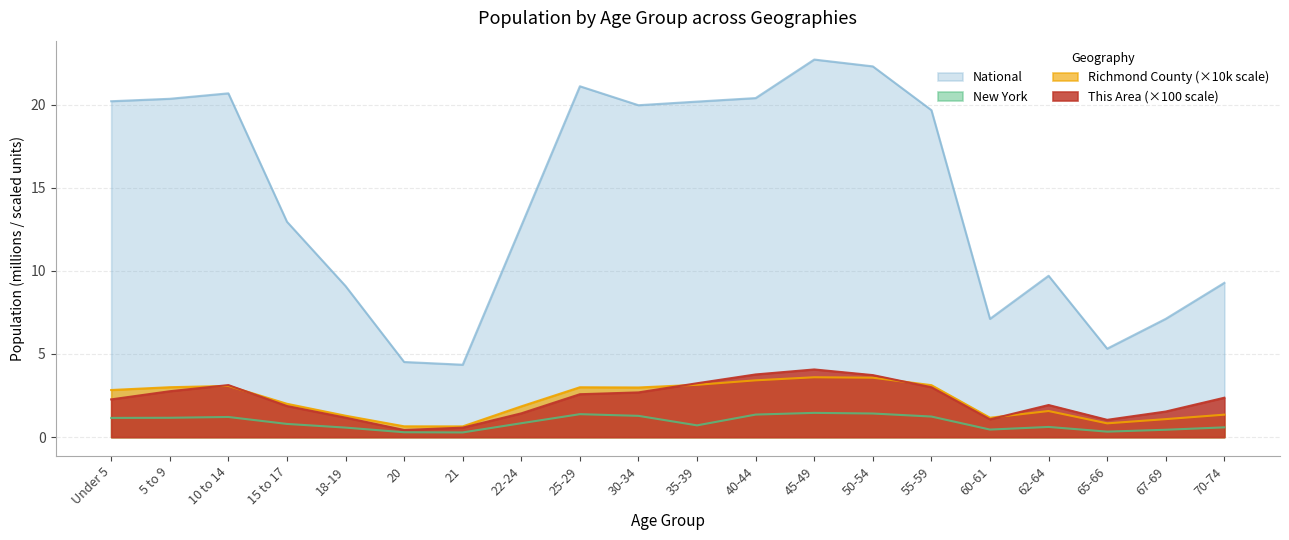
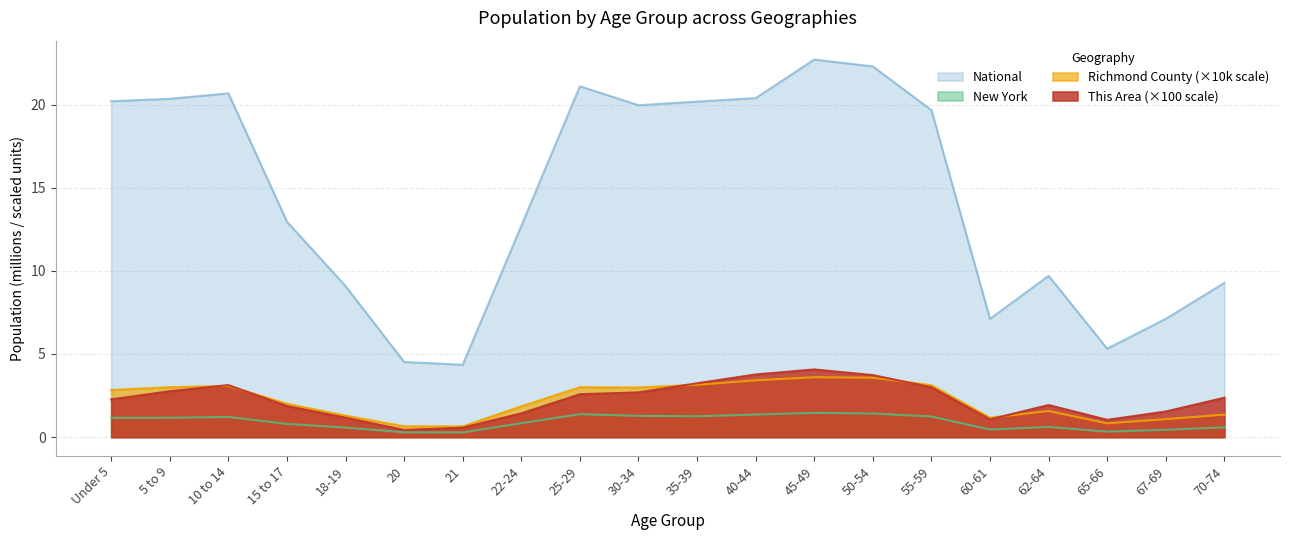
New York, 35-39: 0.7 -> 1.3
